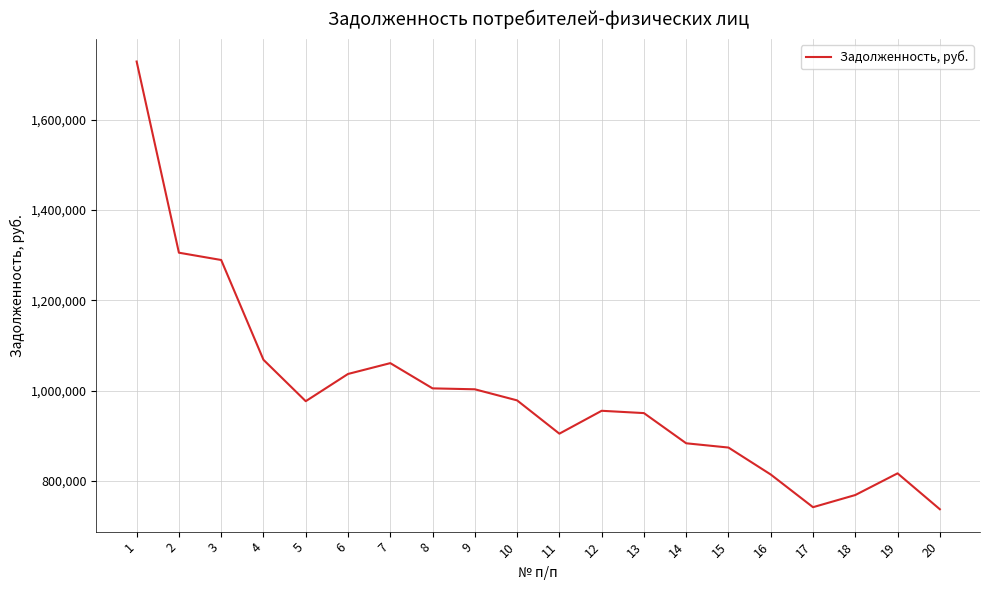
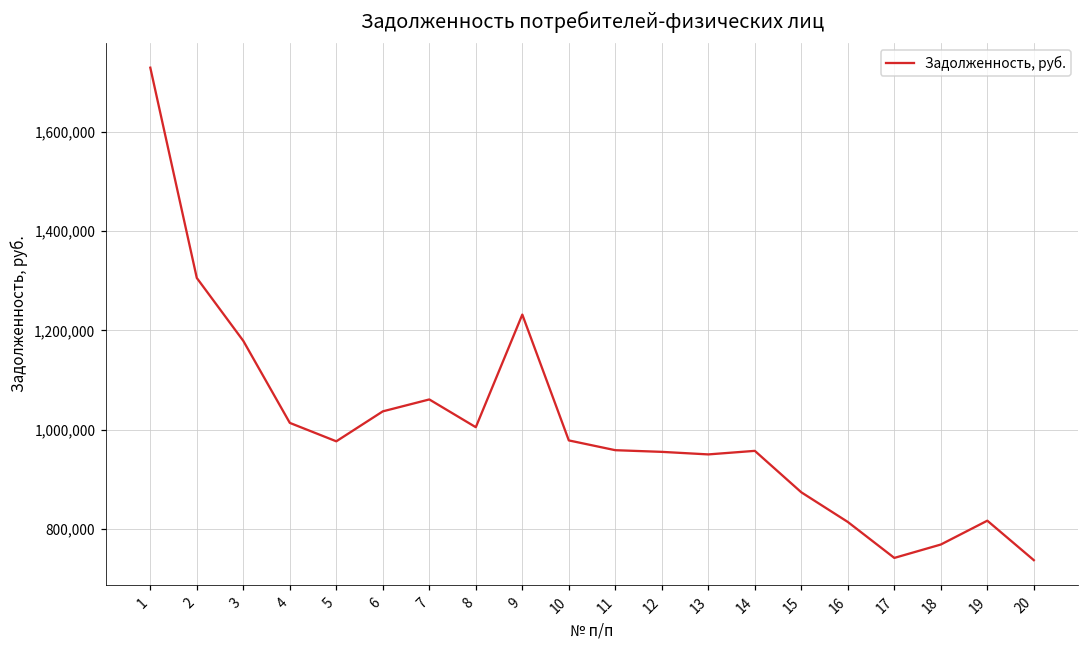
3: 1,290,000 -> 1,180,000
4: 1,070,000 -> 1,010,000
9: 1,000,000 -> 1,230,000
11: 900,000 -> 960,000
14: 880,000 -> 960,000
